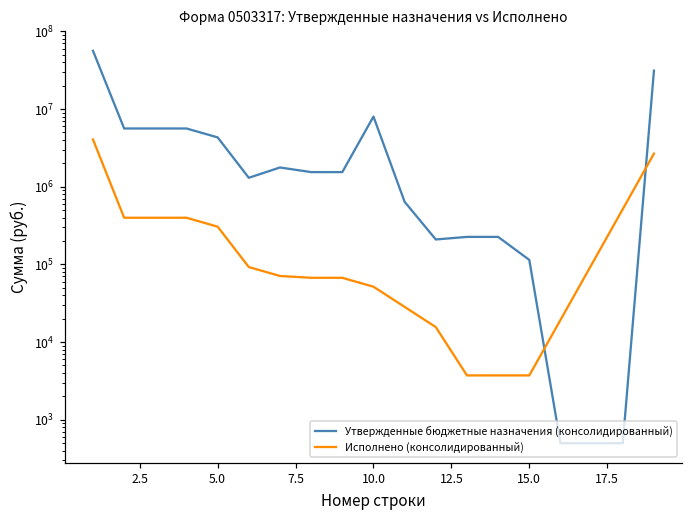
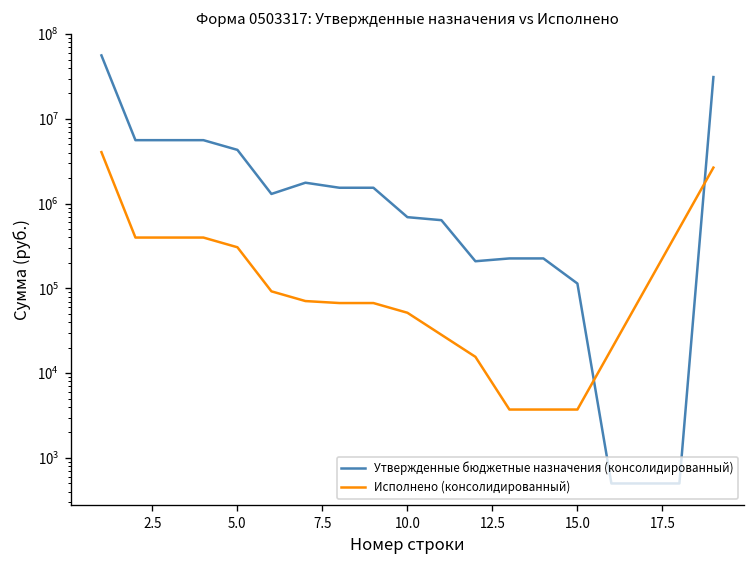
Утвержденные бюджетные назначения (консолидированный), 10.0: 8000000 -> 700000
